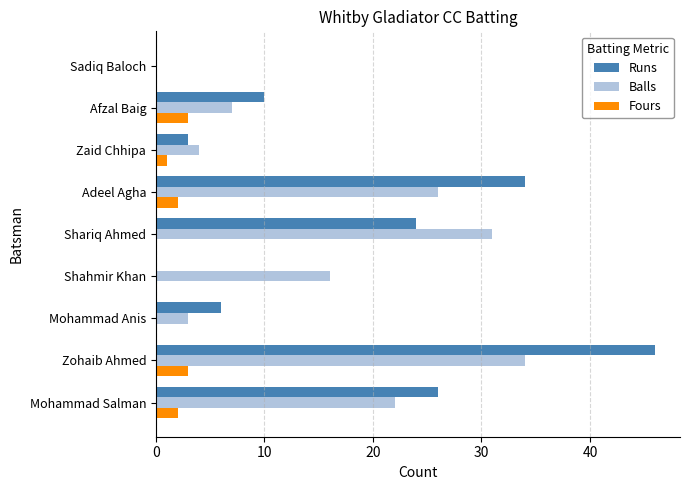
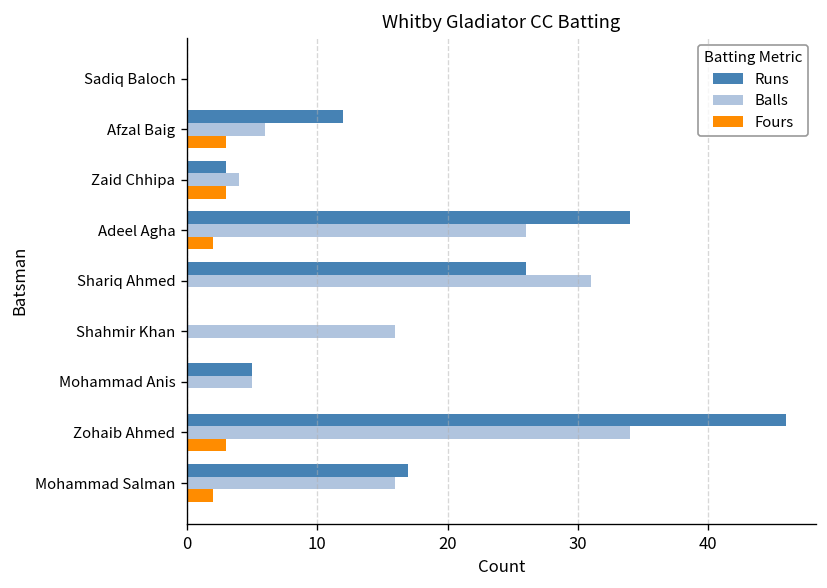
Runs, Afzal Baig: 10 -> 12
Balls, Afzal Baig: 7 -> 6
Fours, Zaid Chhipa: 1 -> 3
Runs, Shariq Ahmed: 24 -> 26
Runs, Mohammad Anis: 6 -> 5
Balls, Mohammad Anis: 3 -> 5
Runs, Mohammad Salman: 26 -> 17
Balls, Mohammad Salman: 22 -> 16
